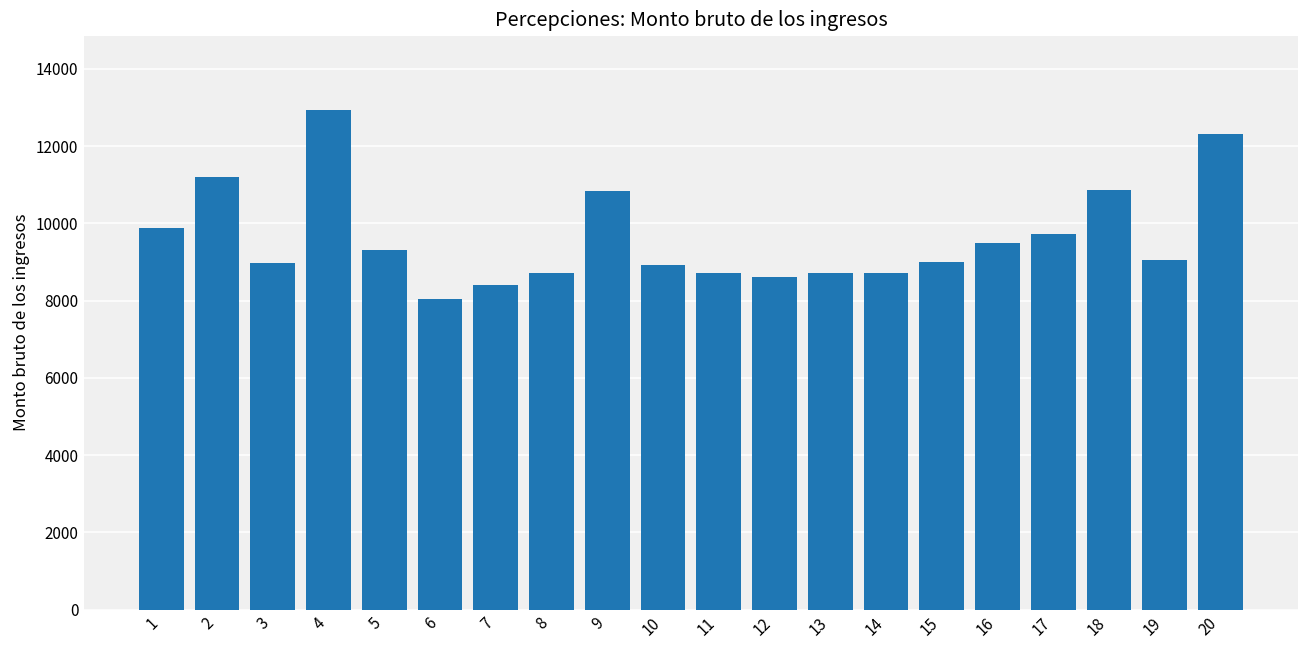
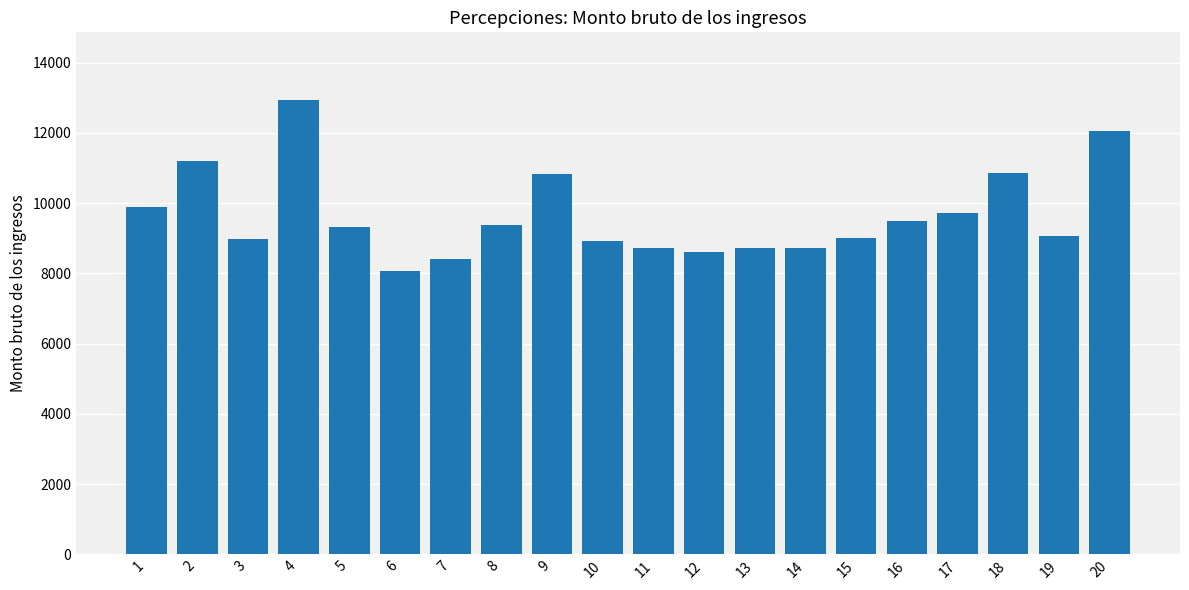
8: 8700 -> 9400
20: 12300 -> 12100
